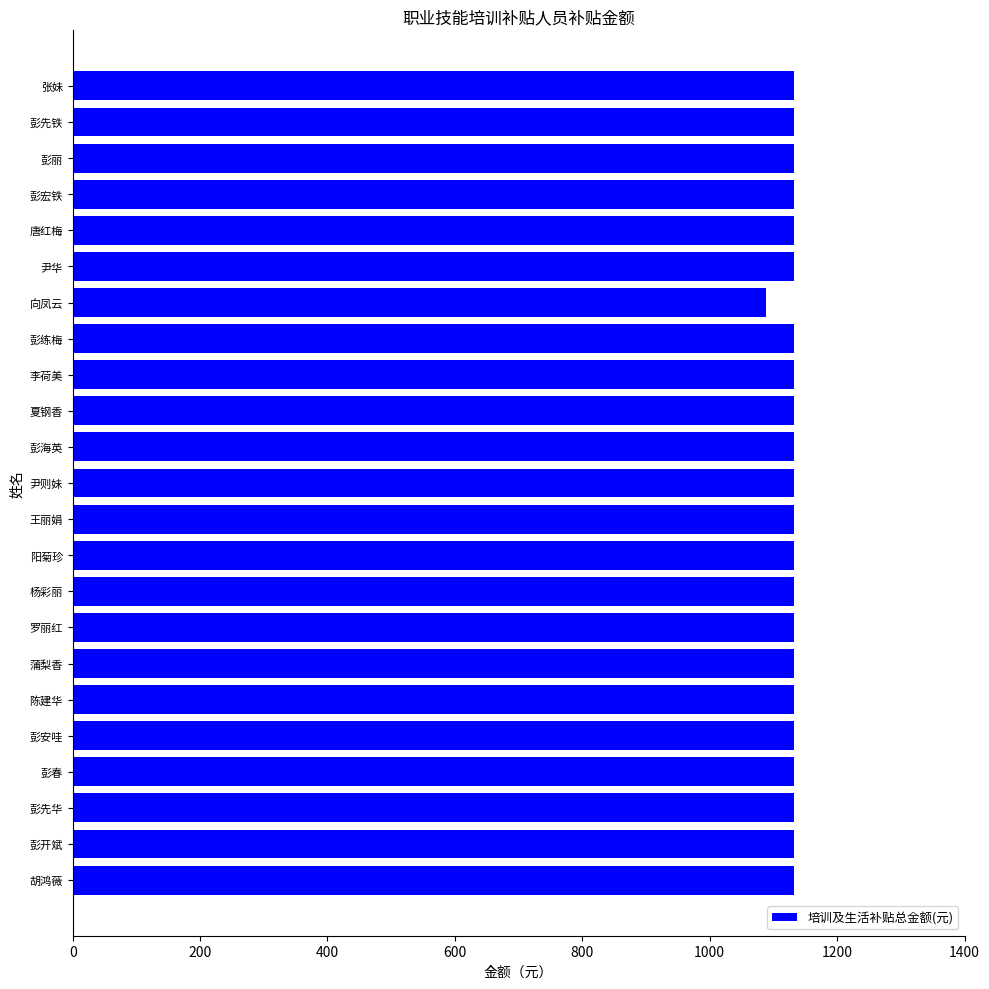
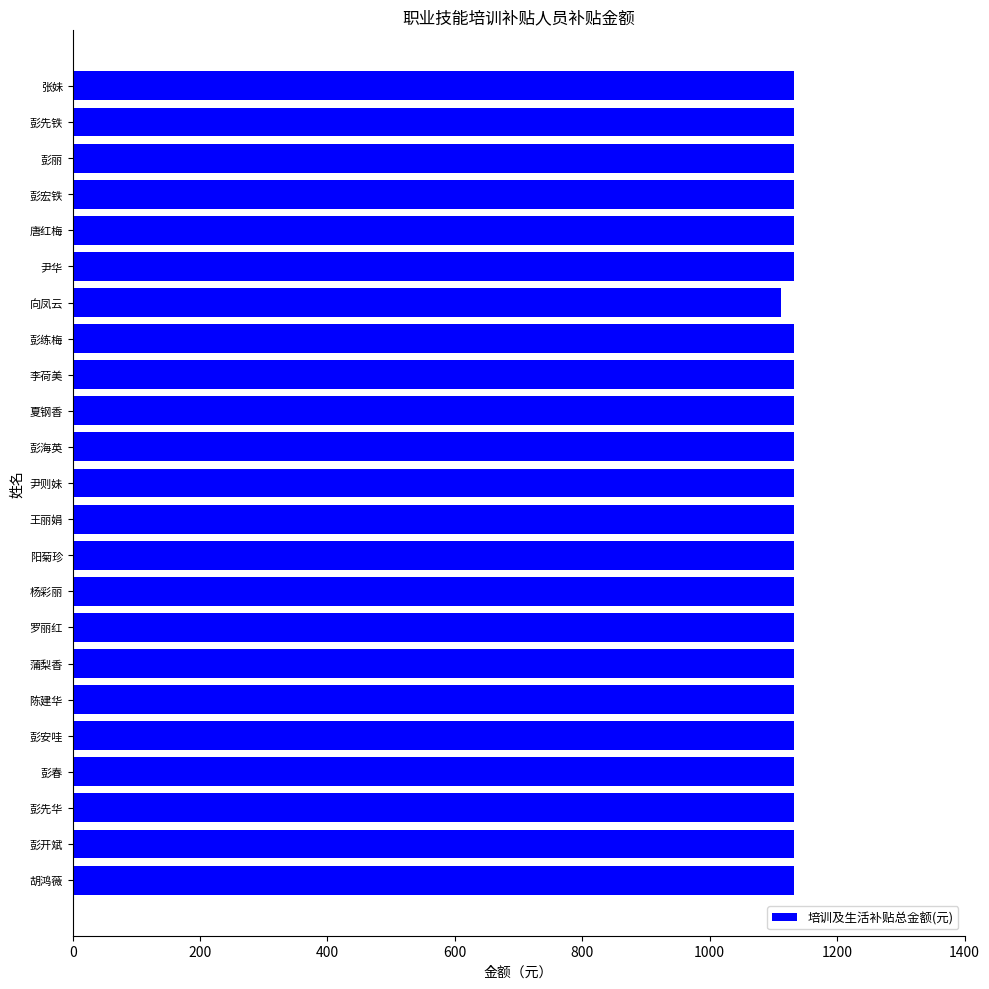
向凤云: 1090 -> 1110
